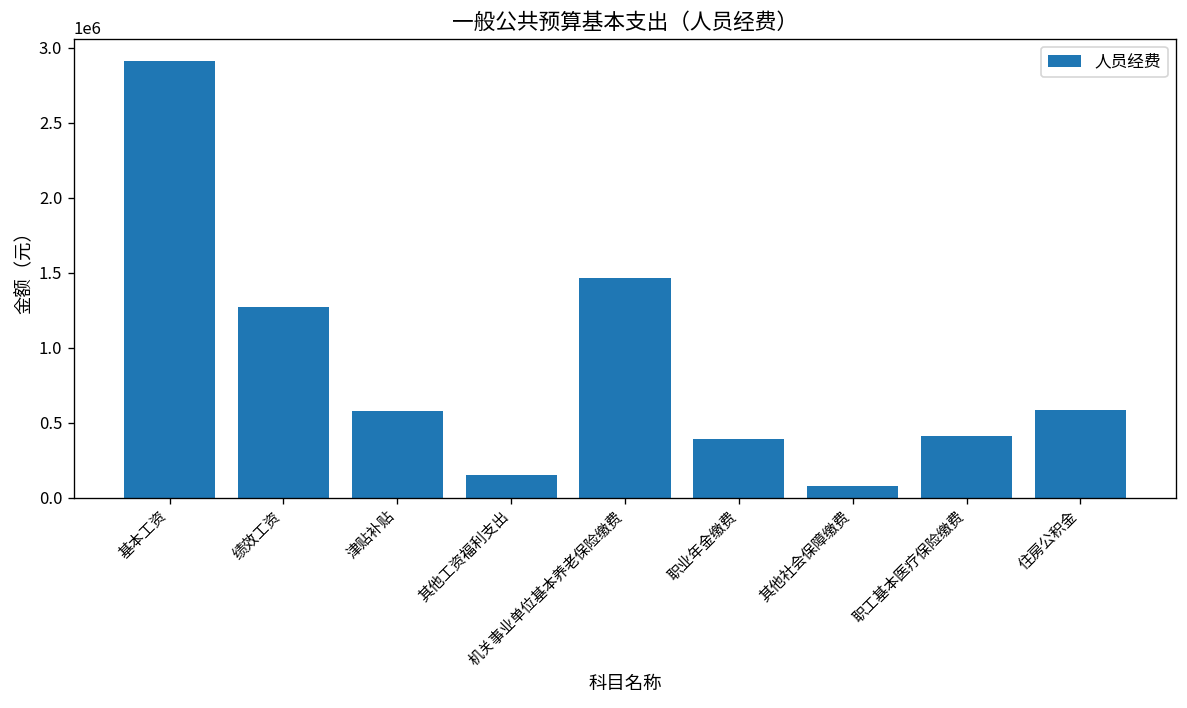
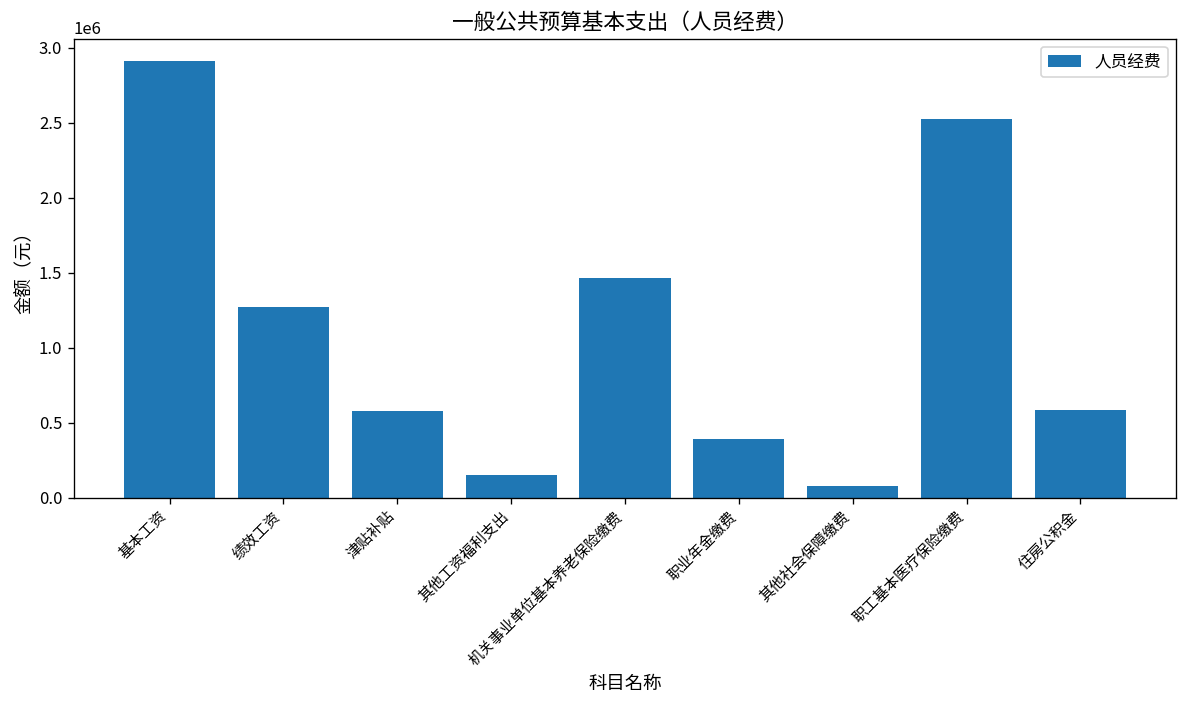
职工基本医疗保险缴费: 410000 -> 2520000
